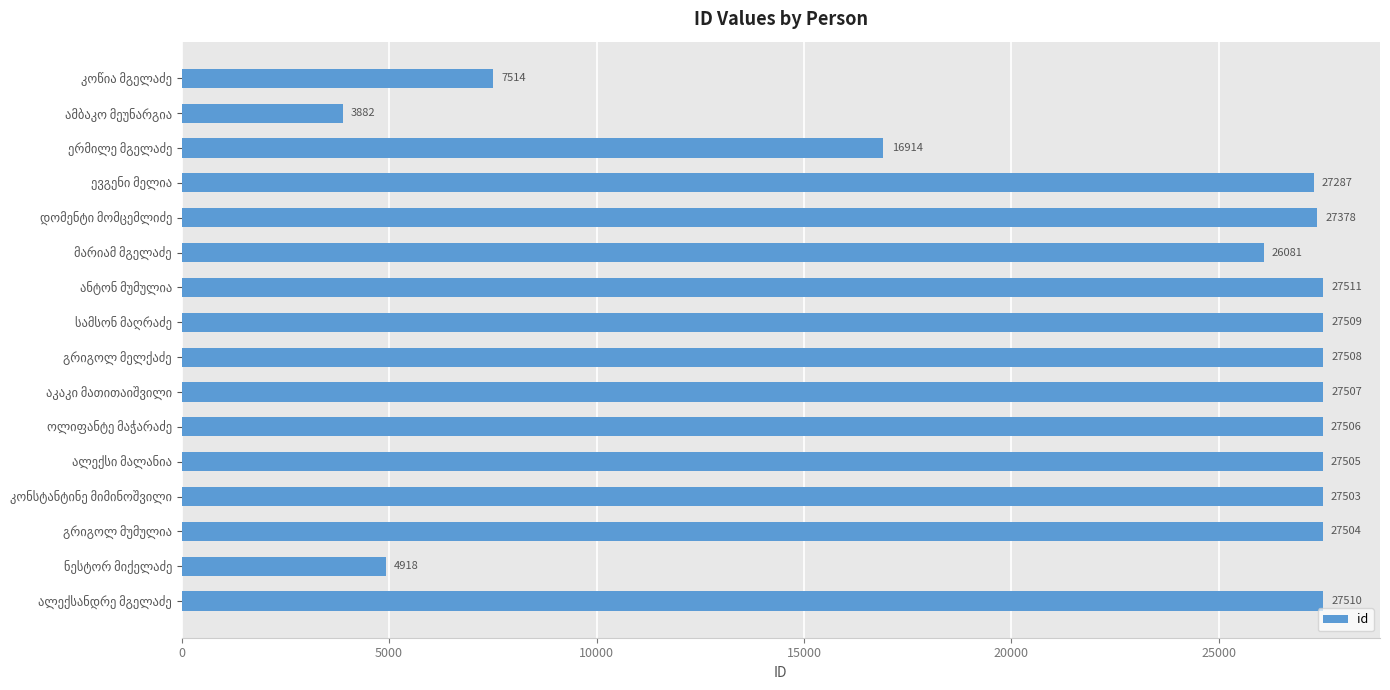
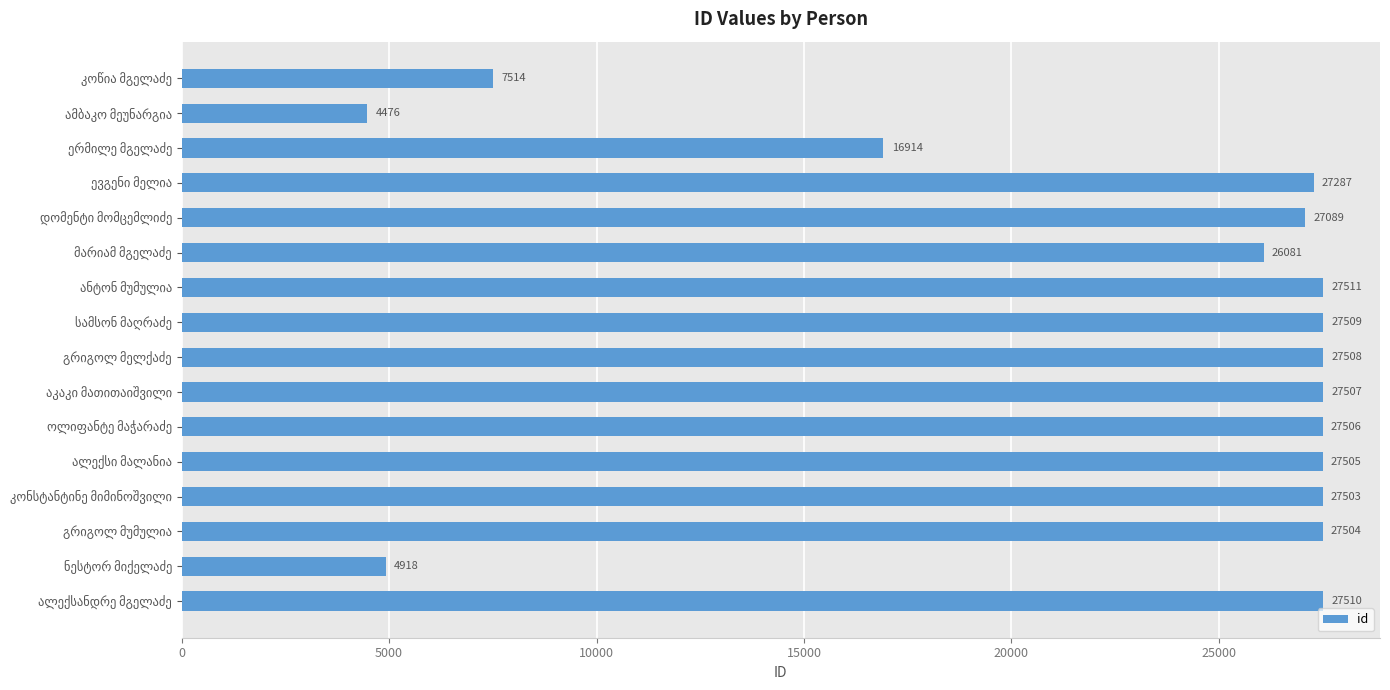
ამბაკო მეუნარგია: 3882 -> 4476
დომენტი მომცემლიძე: 27378 -> 27089
